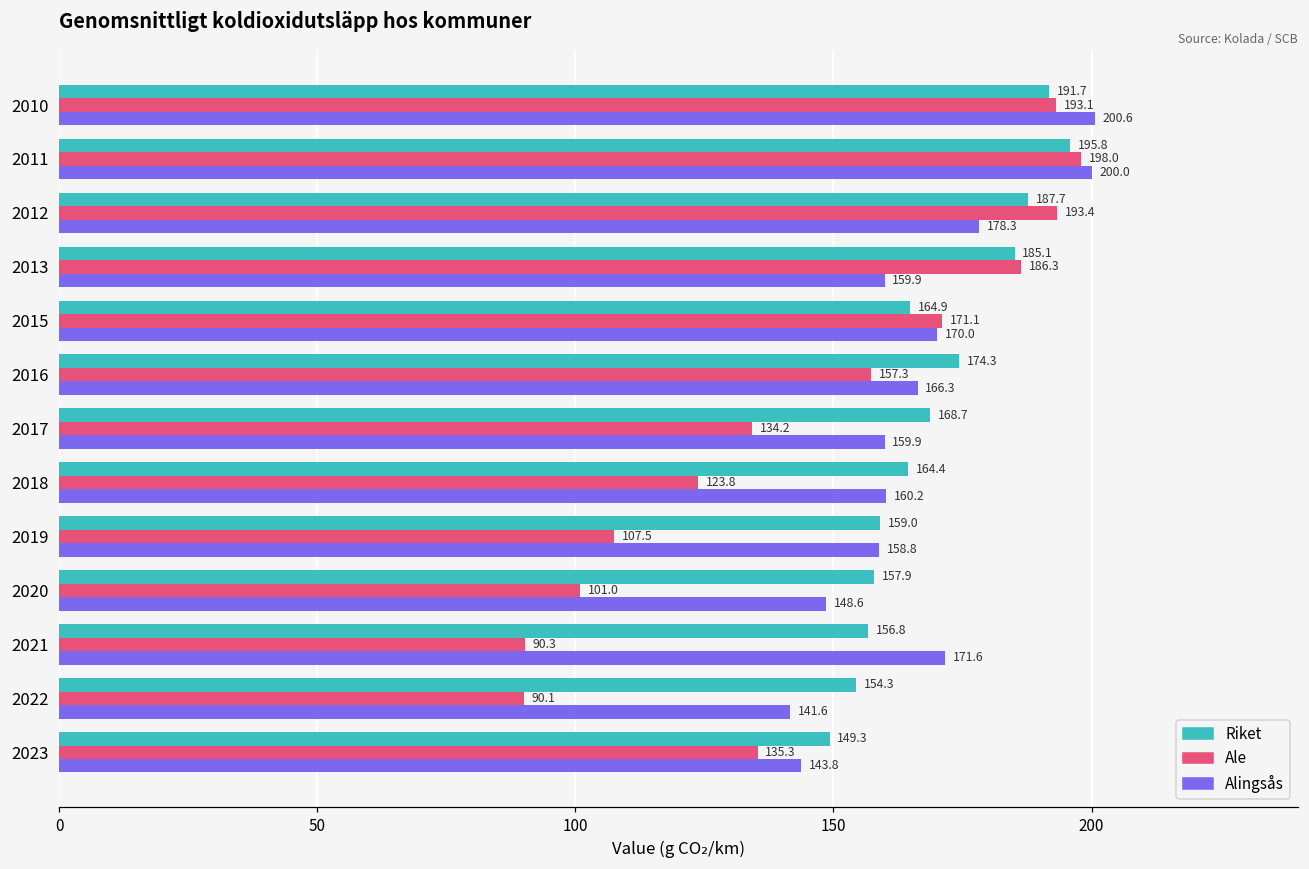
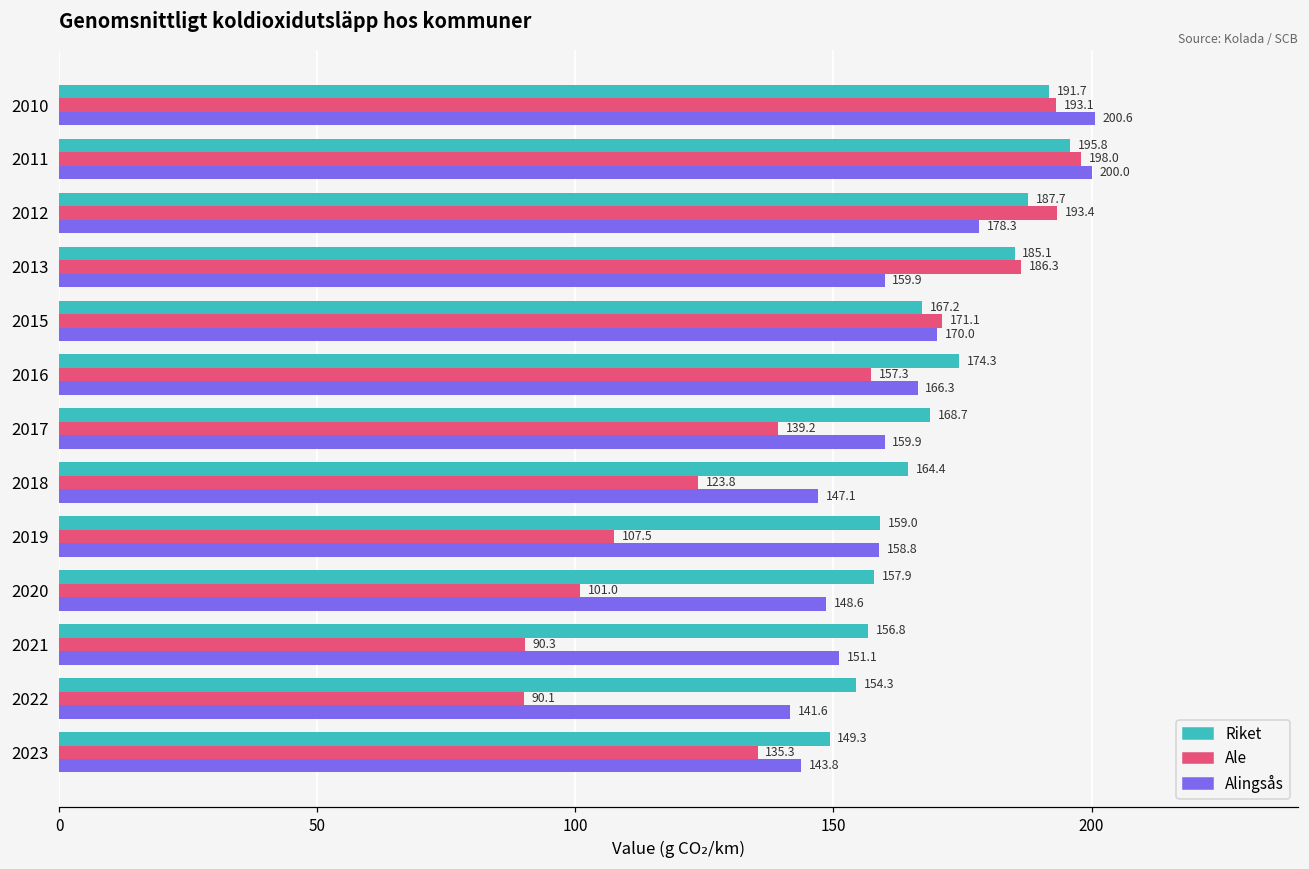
Riket, 2015: 164.9 -> 167.2
Ale, 2017: 134.2 -> 139.2
Alingsås, 2018: 160.2 -> 147.1
Alingsås, 2021: 171.6 -> 151.1
